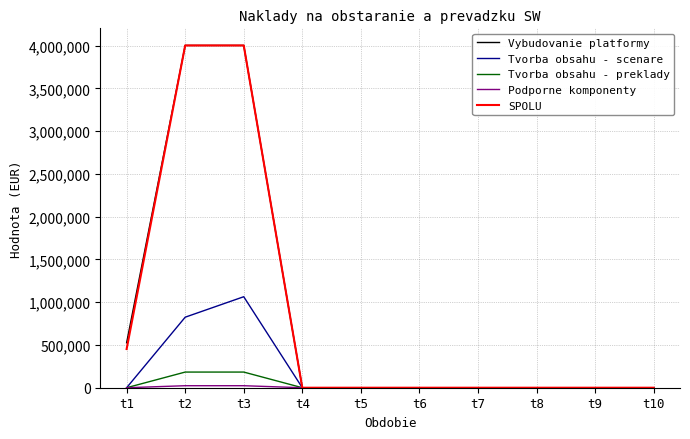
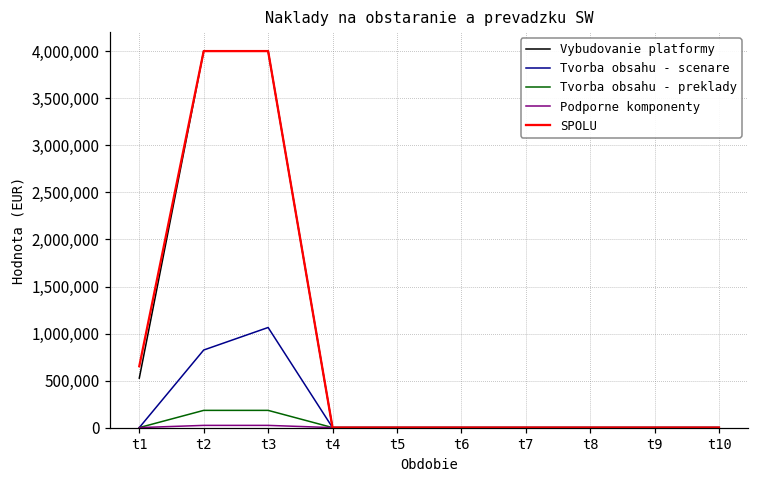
SPOLU, t1: 500,000 -> 700,000
